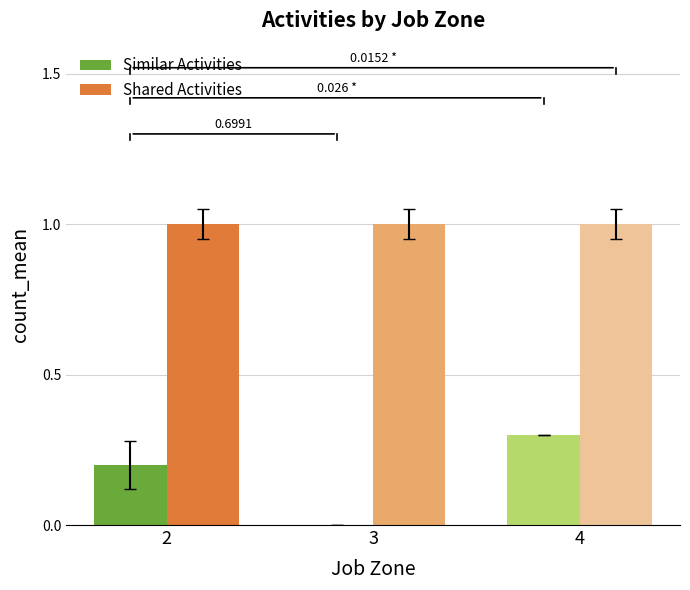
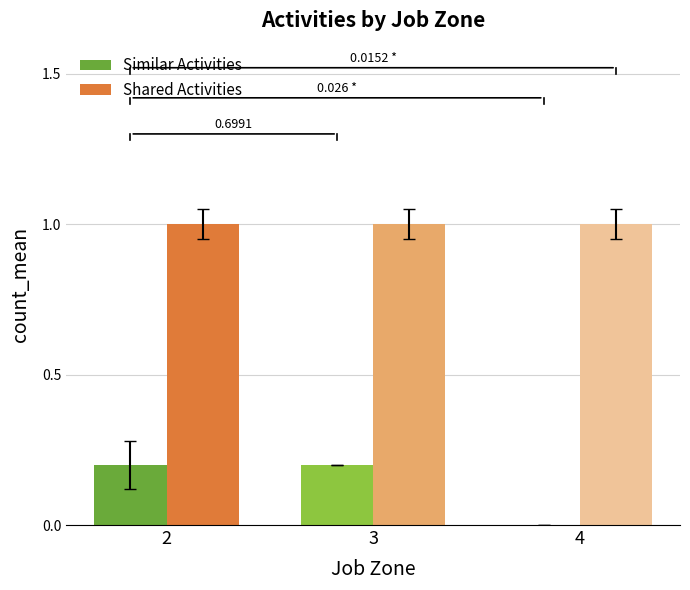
Similar Activities, 3: 0.0 -> 0.2
Similar Activities, 4: 0.3 -> 0.0
